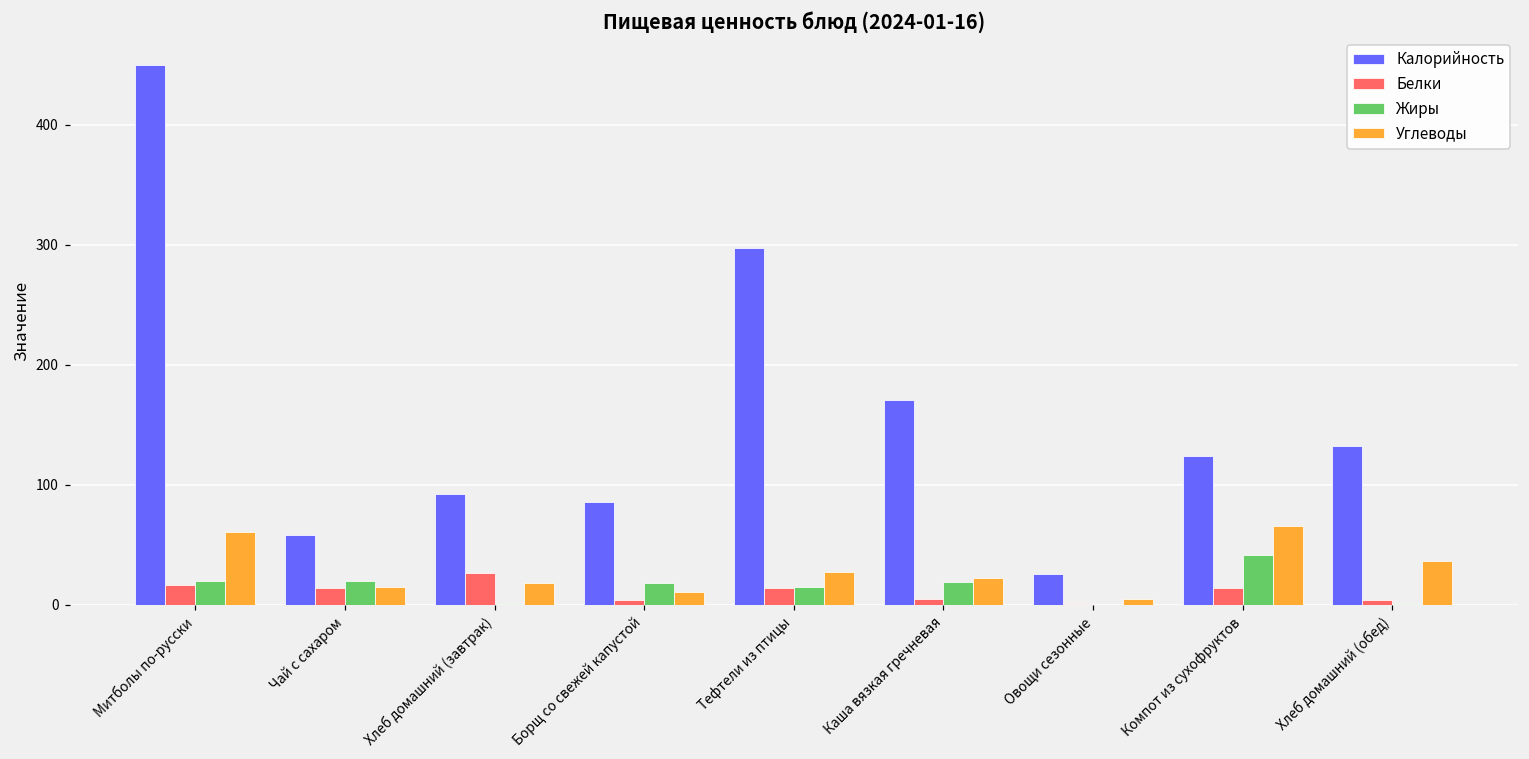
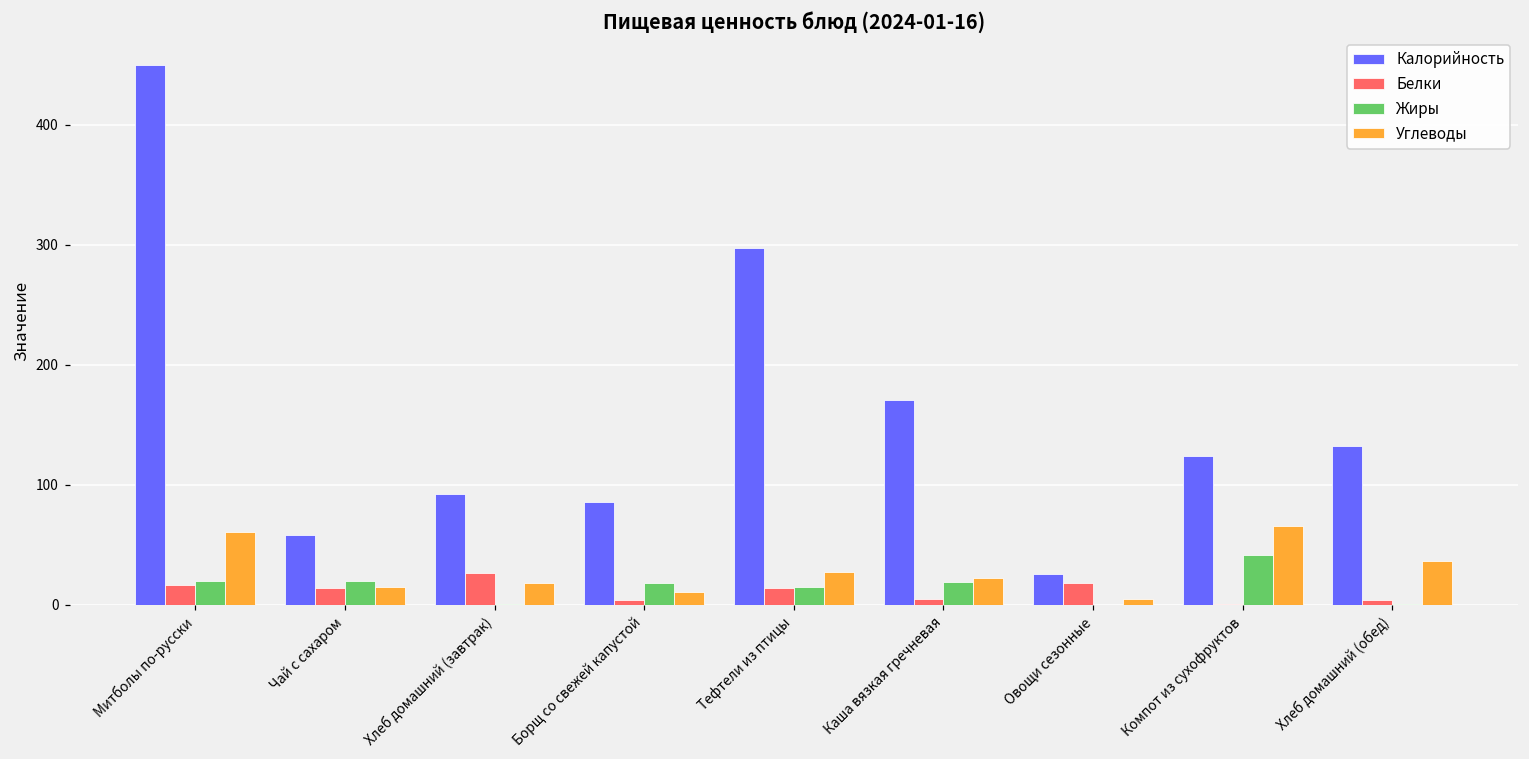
Белки, Овощи сезонные: 1 -> 18
Белки, Компот из сухофруктов: 14 -> 1
